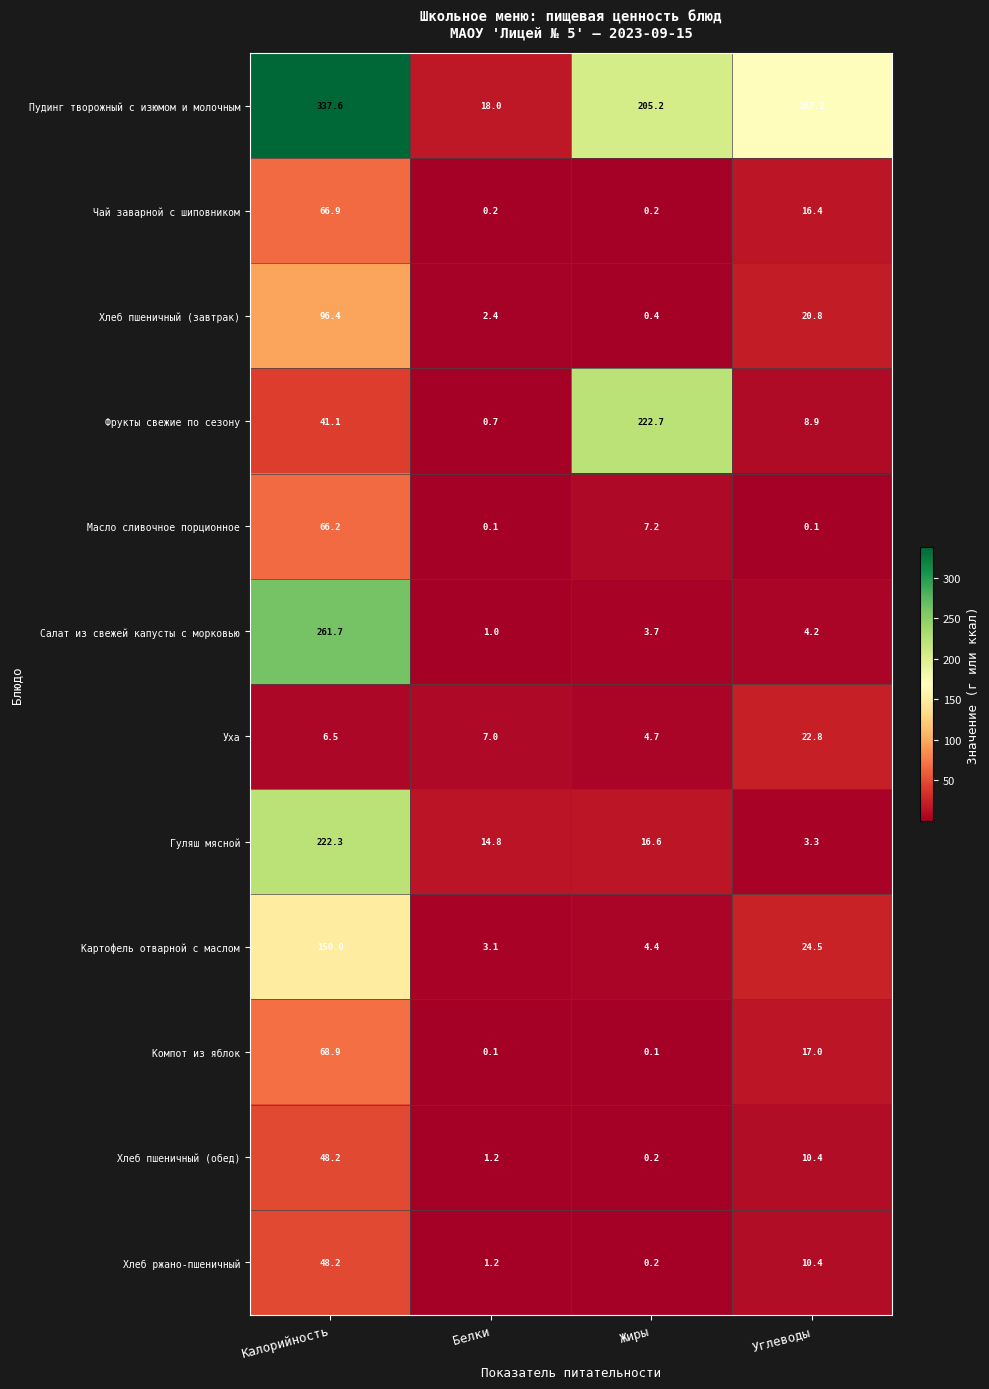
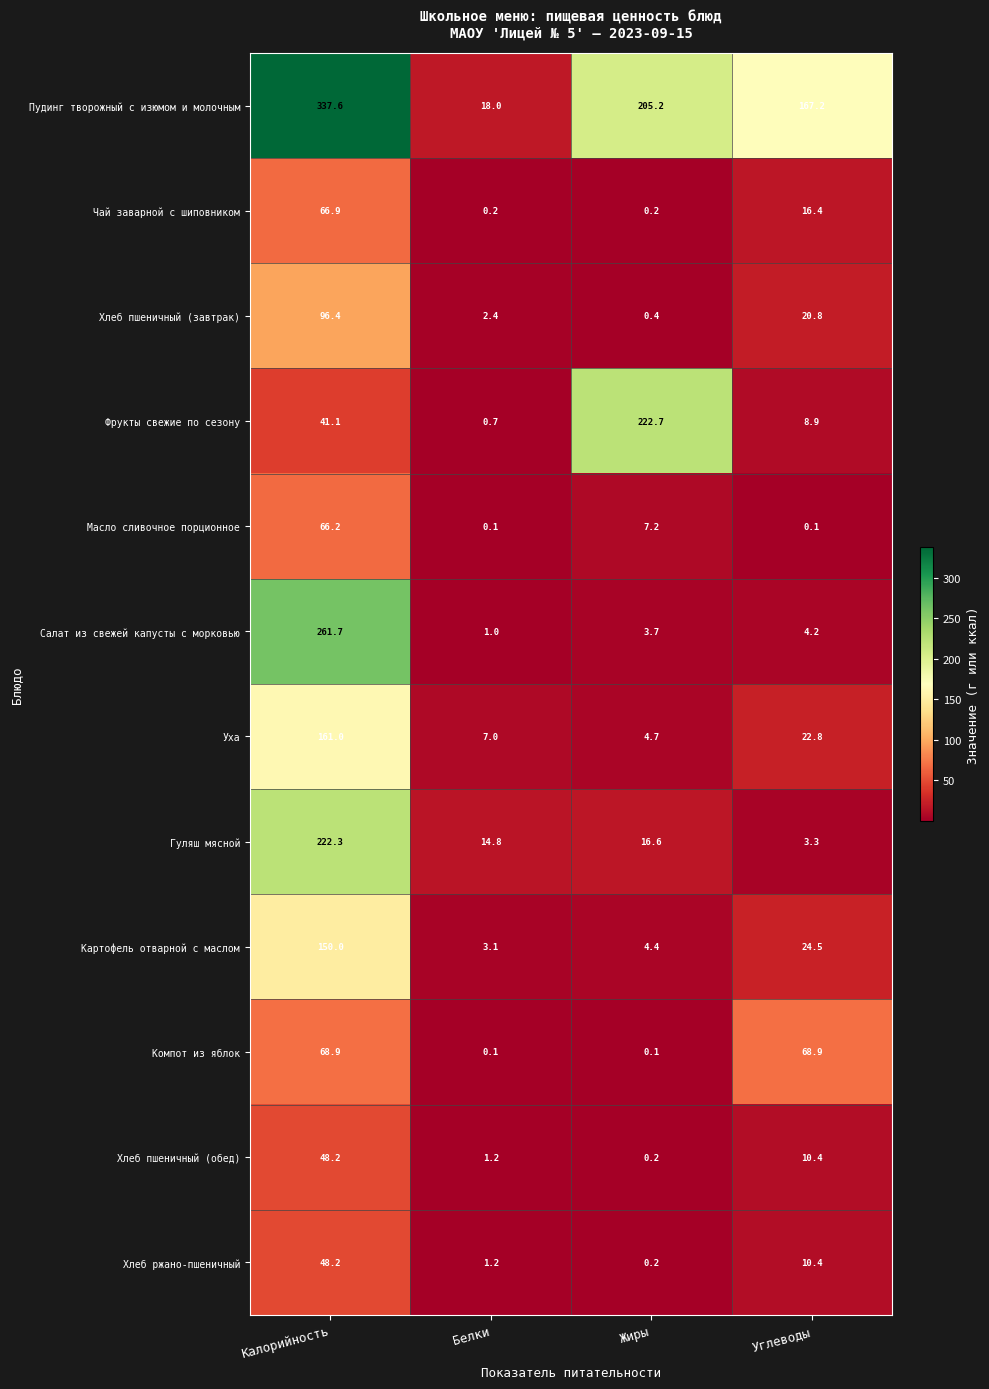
Уха, Калорийность: 6.5 -> 161.0
Компот из яблок, Углеводы: 17.0 -> 68.9
